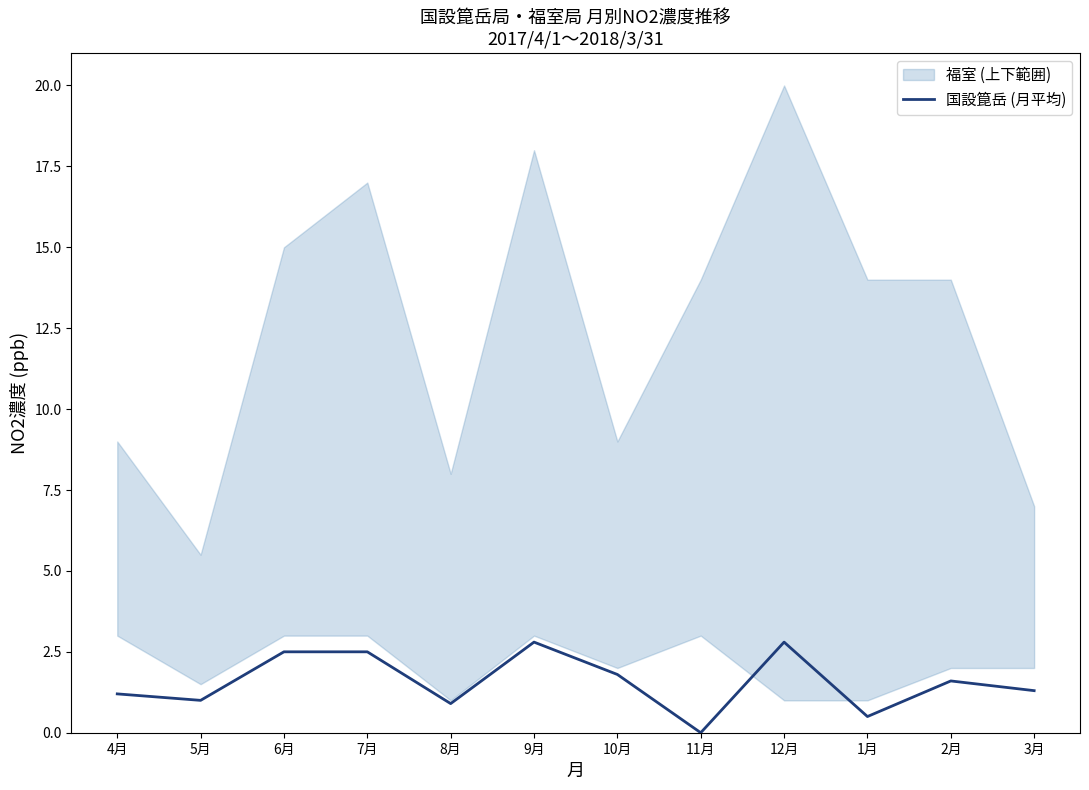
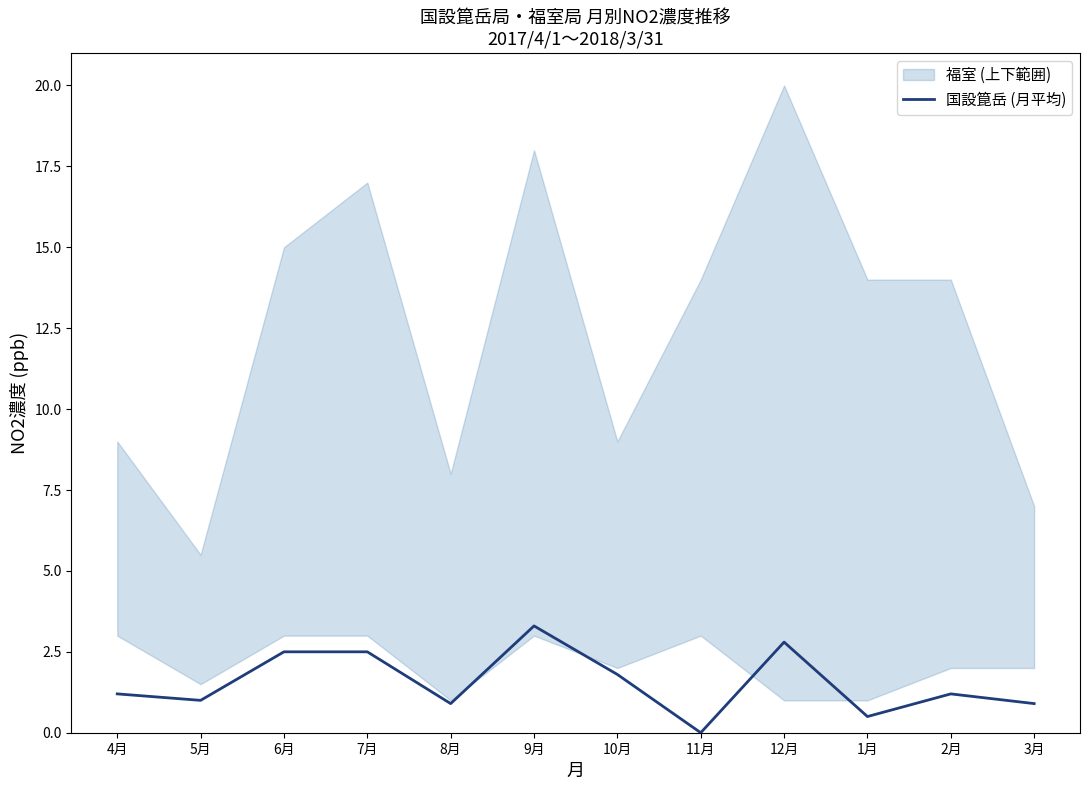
国設箟岳 (月平均), 9月: 2.8 -> 3.3
国設箟岳 (月平均), 2月: 1.6 -> 1.2
国設箟岳 (月平均), 3月: 1.3 -> 0.9
